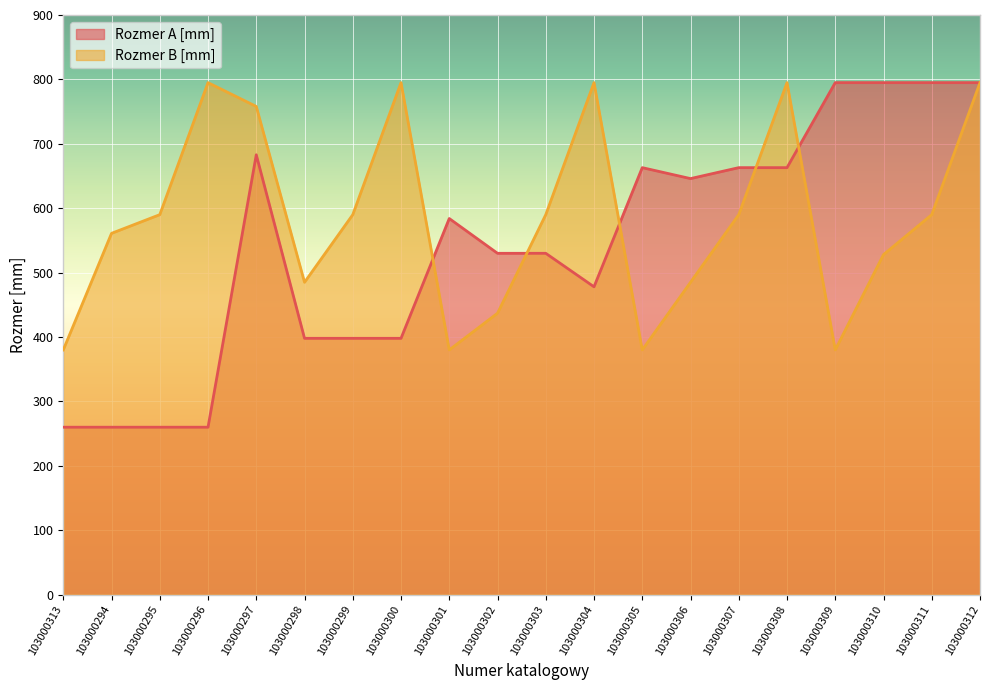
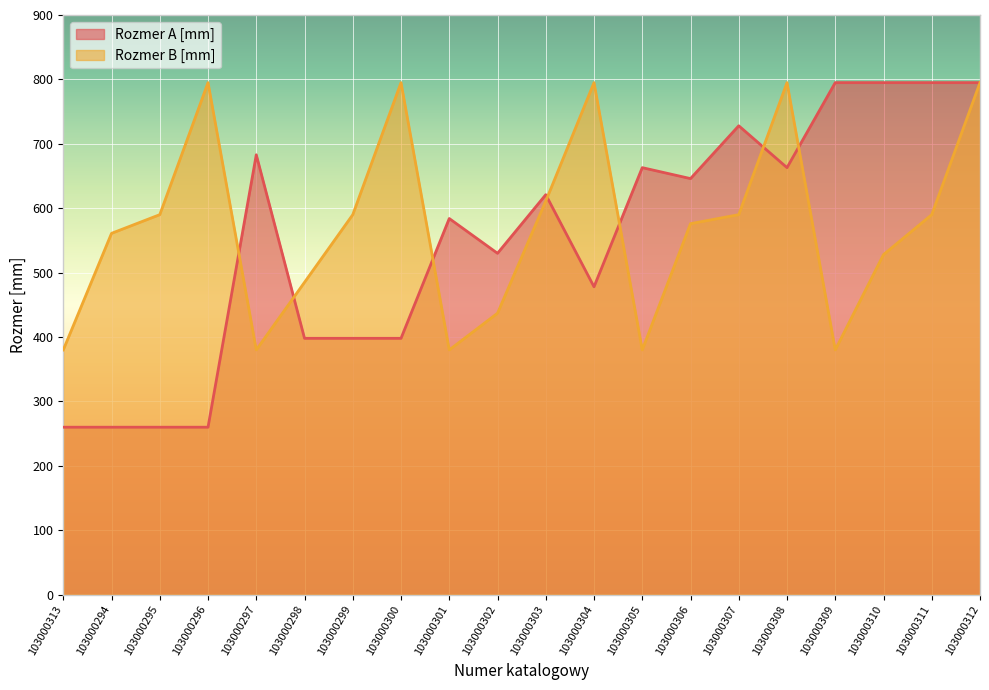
Rozmer B [mm], 103000297: 760 -> 380
Rozmer A [mm], 103000303: 530 -> 620
Rozmer B [mm], 103000303: 590 -> 610
Rozmer B [mm], 103000306: 490 -> 580
Rozmer A [mm], 103000307: 660 -> 730
